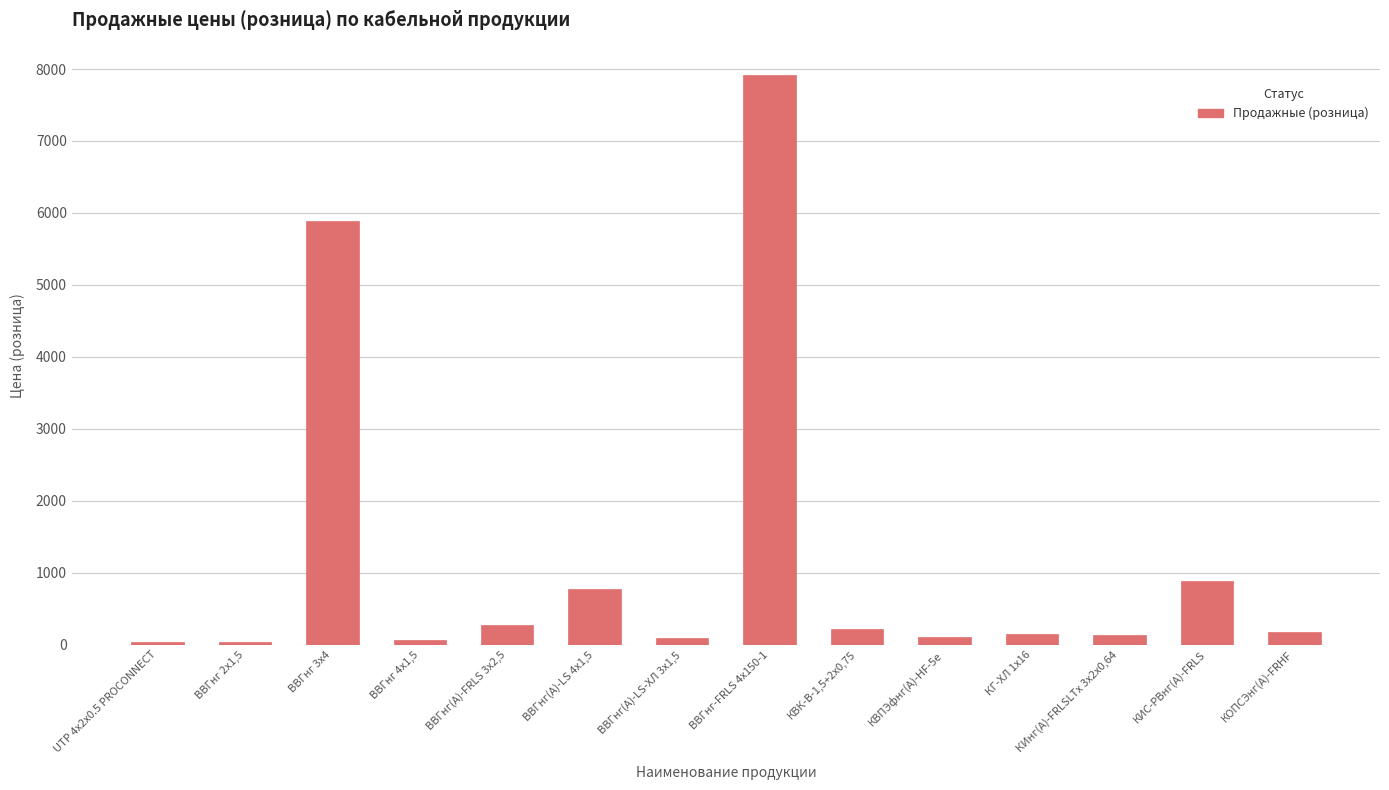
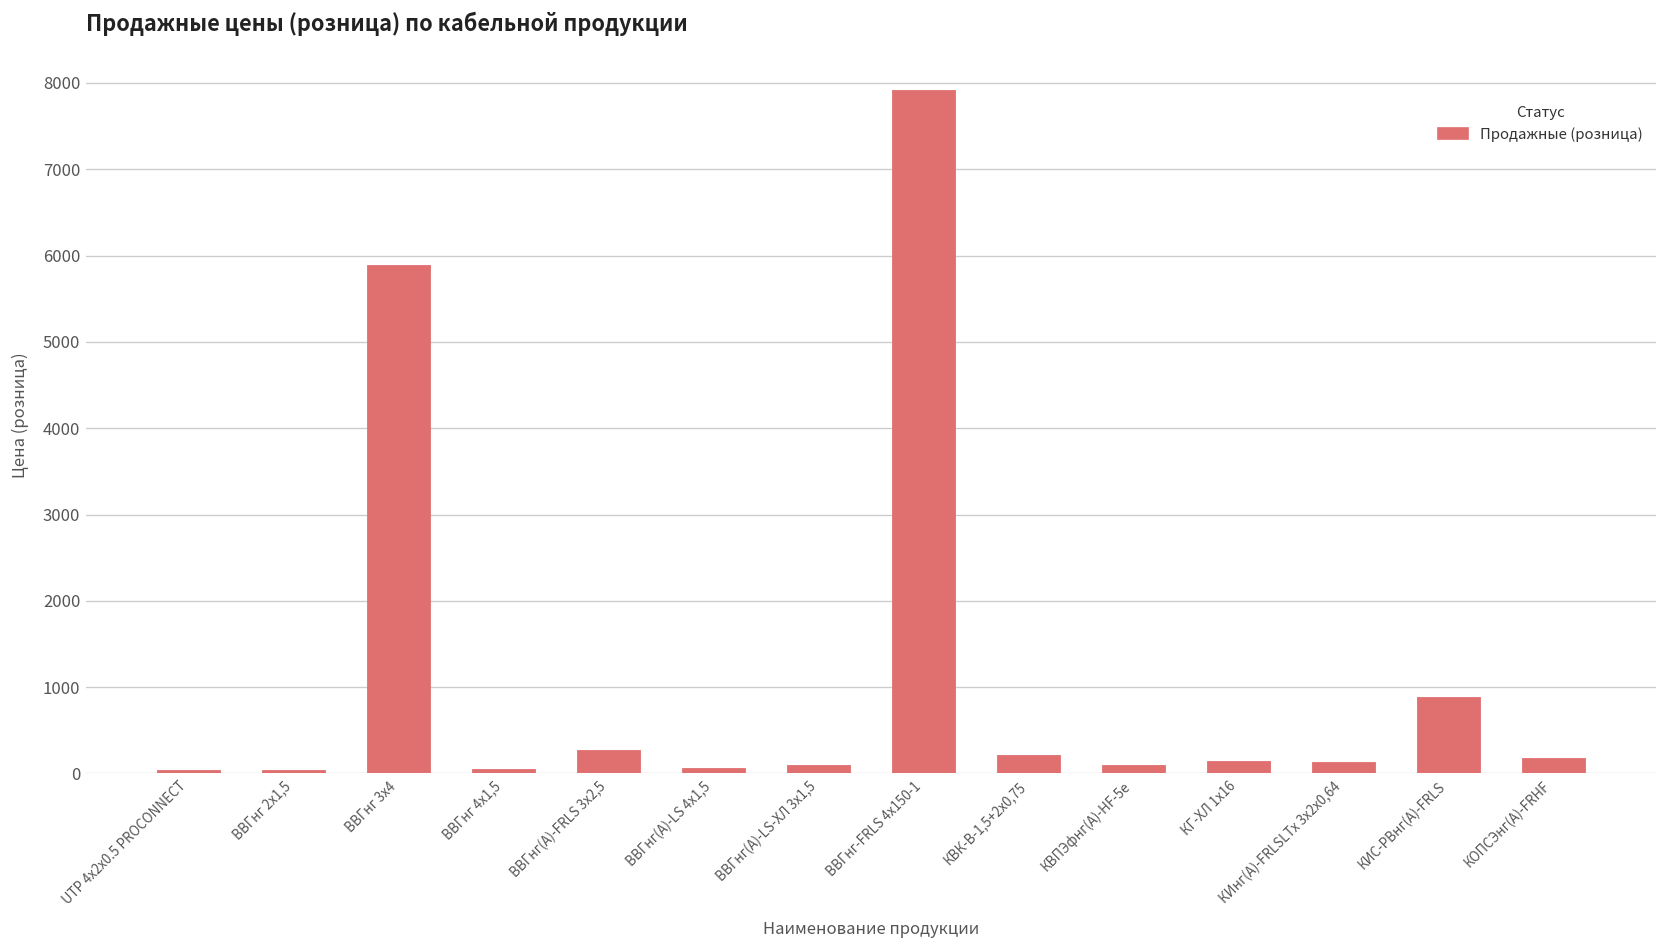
ВВГнг(А)-LS 4х1,5: 800 -> 100
